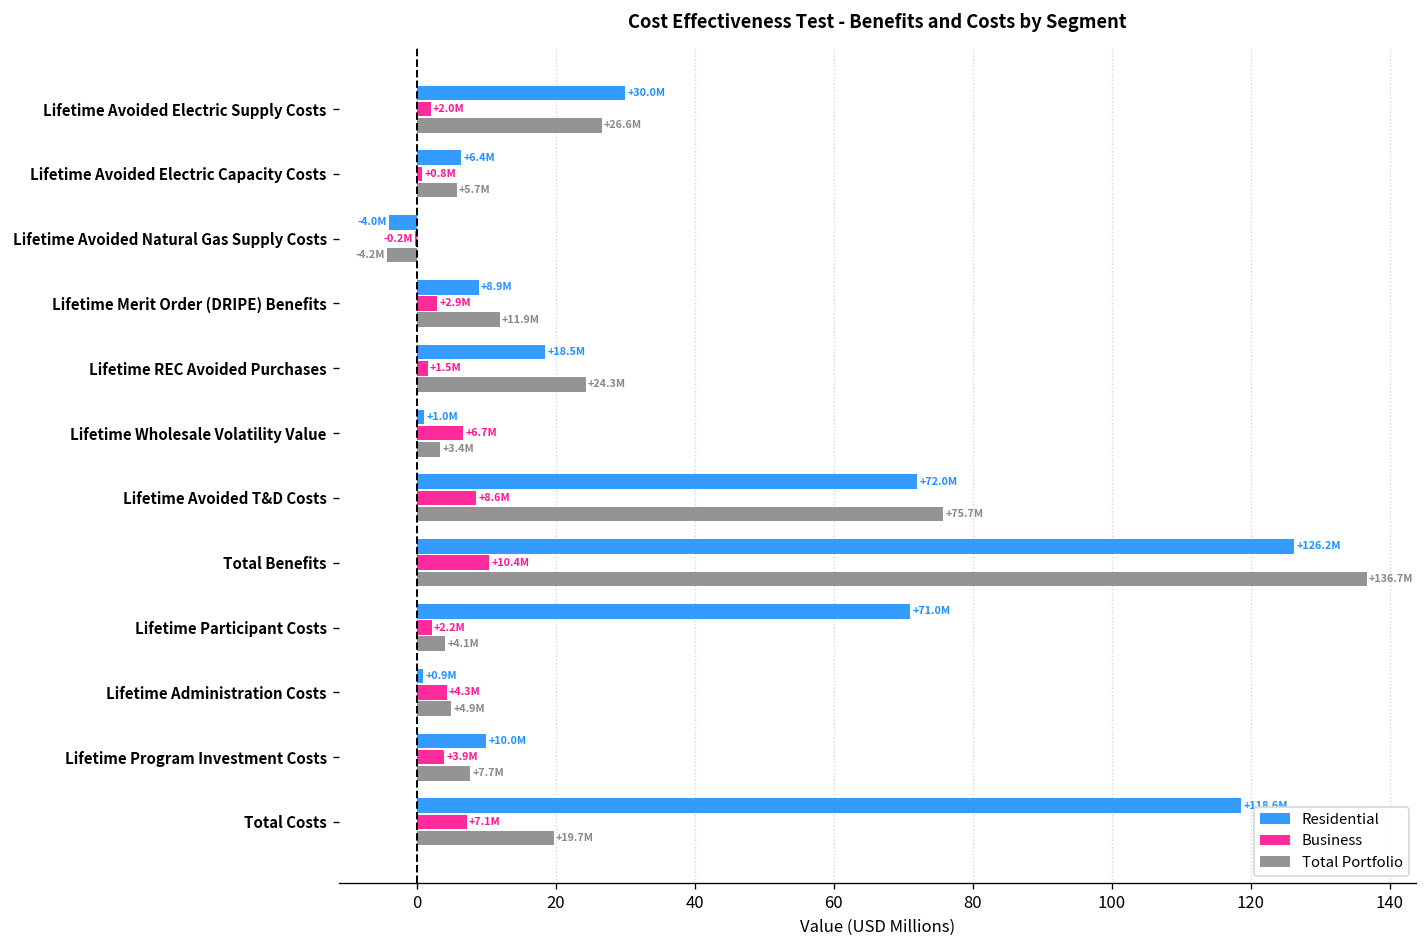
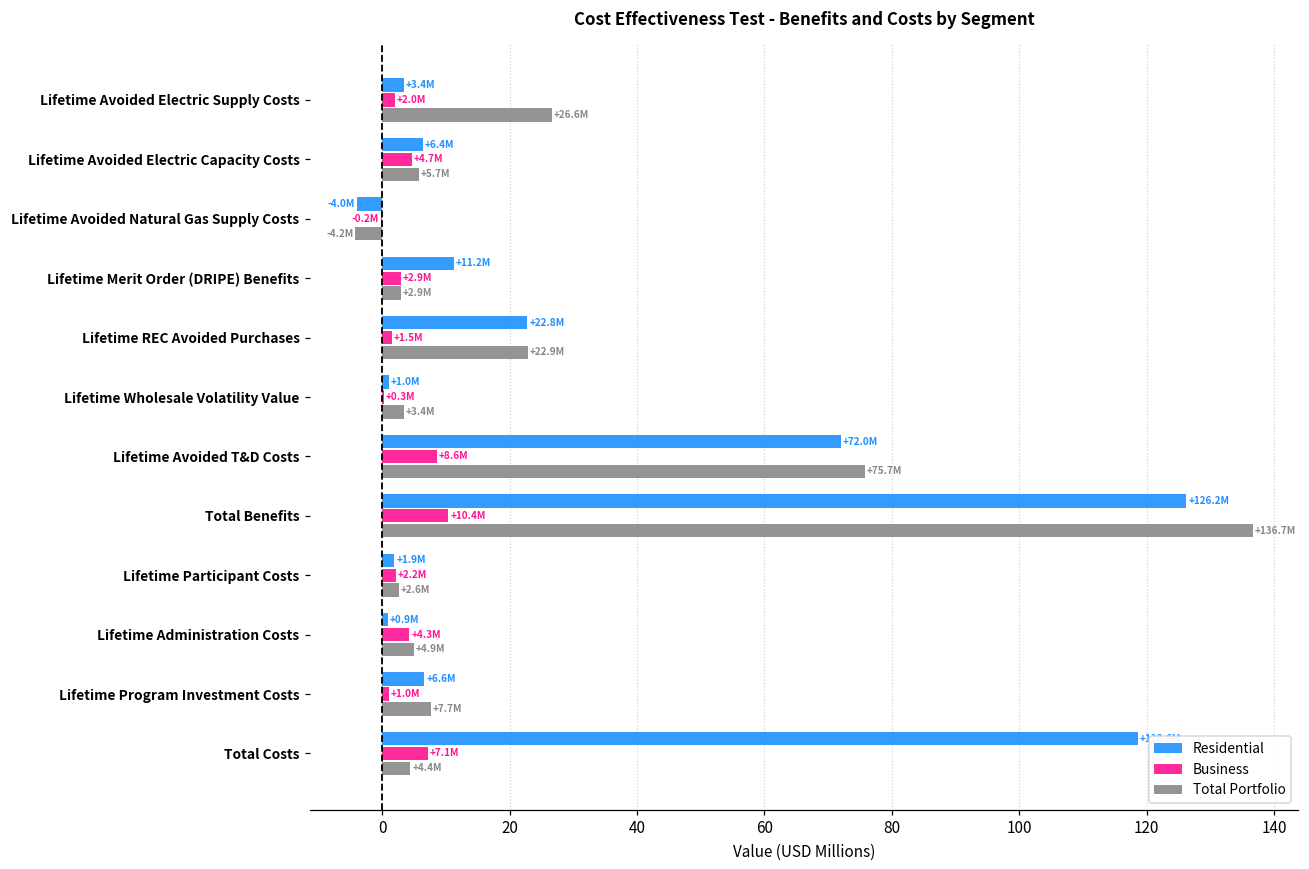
Residential, Lifetime Avoided Electric Supply Costs: +30.0M -> +3.4M
Business, Lifetime Avoided Electric Capacity Costs: +0.8M -> +4.7M
Residential, Lifetime Merit Order (DRIPE) Benefits: +8.9M -> +11.2M
Total Portfolio, Lifetime Merit Order (DRIPE) Benefits: +11.9M -> +2.9M
Residential, Lifetime REC Avoided Purchases: +18.5M -> +22.8M
Total Portfolio, Lifetime REC Avoided Purchases: +24.3M -> +22.9M
Business, Lifetime Wholesale Volatility Value: +6.7M -> +0.3M
Residential, Lifetime Participant Costs: +71.0M -> +1.9M
Total Portfolio, Lifetime Participant Costs: +4.1M -> +2.6M
Residential, Lifetime Program Investment Costs: +10.0M -> +6.6M
Business, Lifetime Program Investment Costs: +3.9M -> +1.0M
Total Portfolio, Total Costs: +19.7M -> +4.4M
